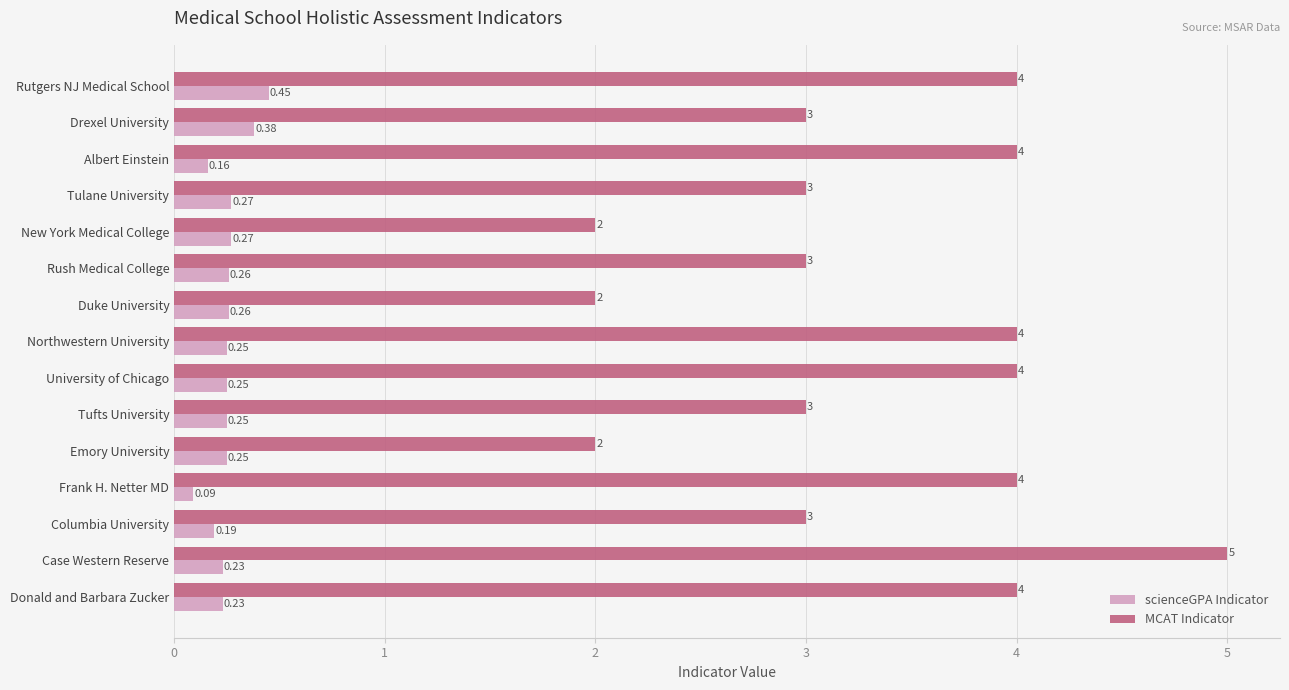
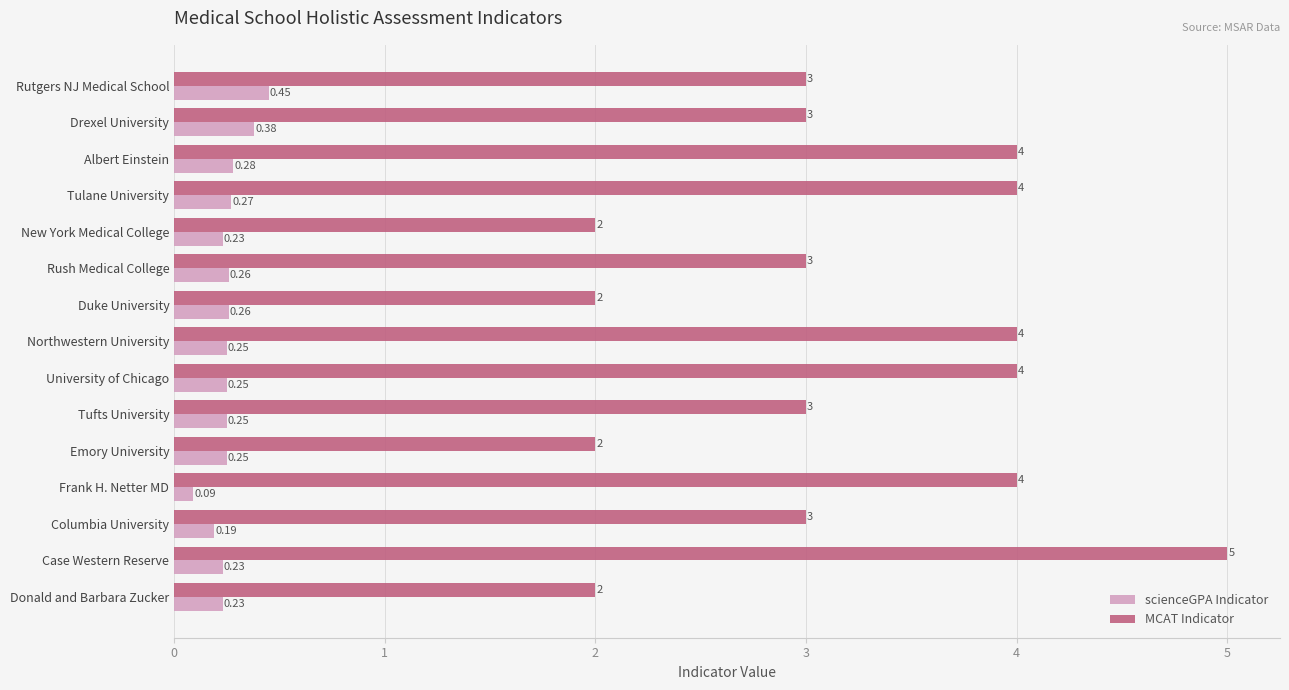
MCAT Indicator, Rutgers NJ Medical School: 4 -> 3
scienceGPA Indicator, Albert Einstein: 0.16 -> 0.28
MCAT Indicator, Tulane University: 3 -> 4
scienceGPA Indicator, New York Medical College: 0.27 -> 0.23
MCAT Indicator, Donald and Barbara Zucker: 4 -> 2
